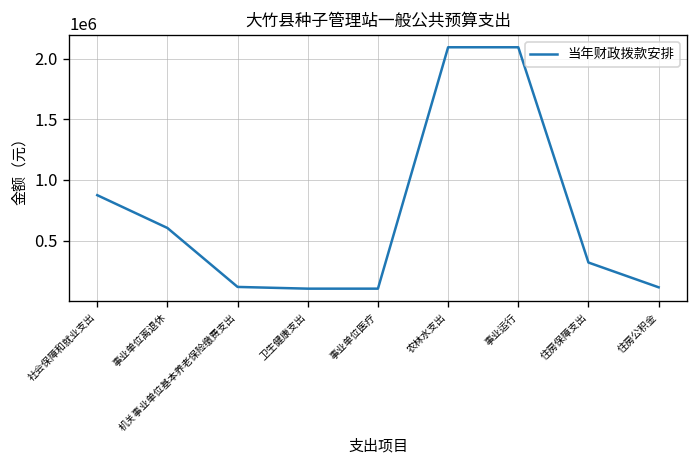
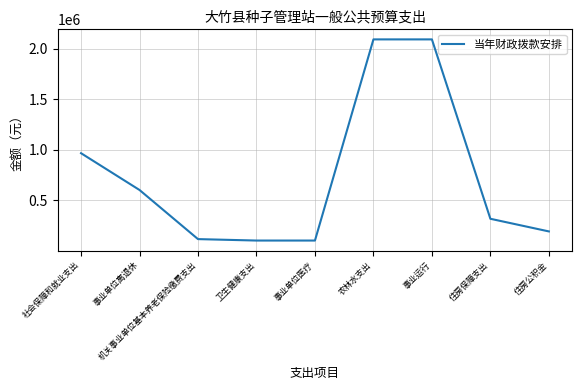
社会保障和就业支出: 870000 -> 970000
住房公积金: 120000 -> 190000
